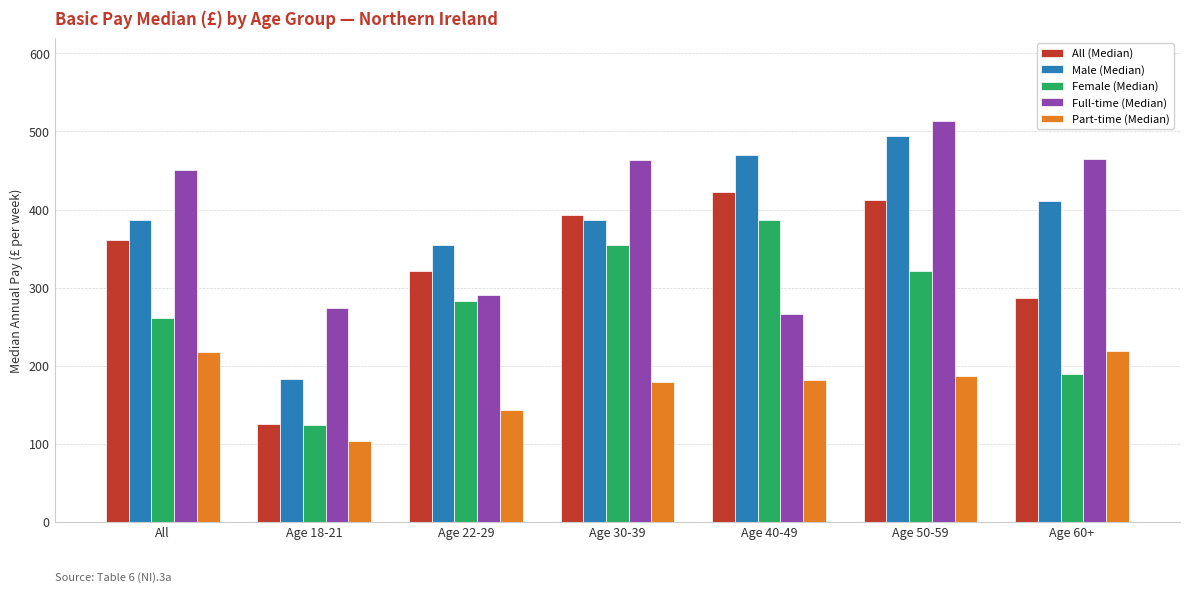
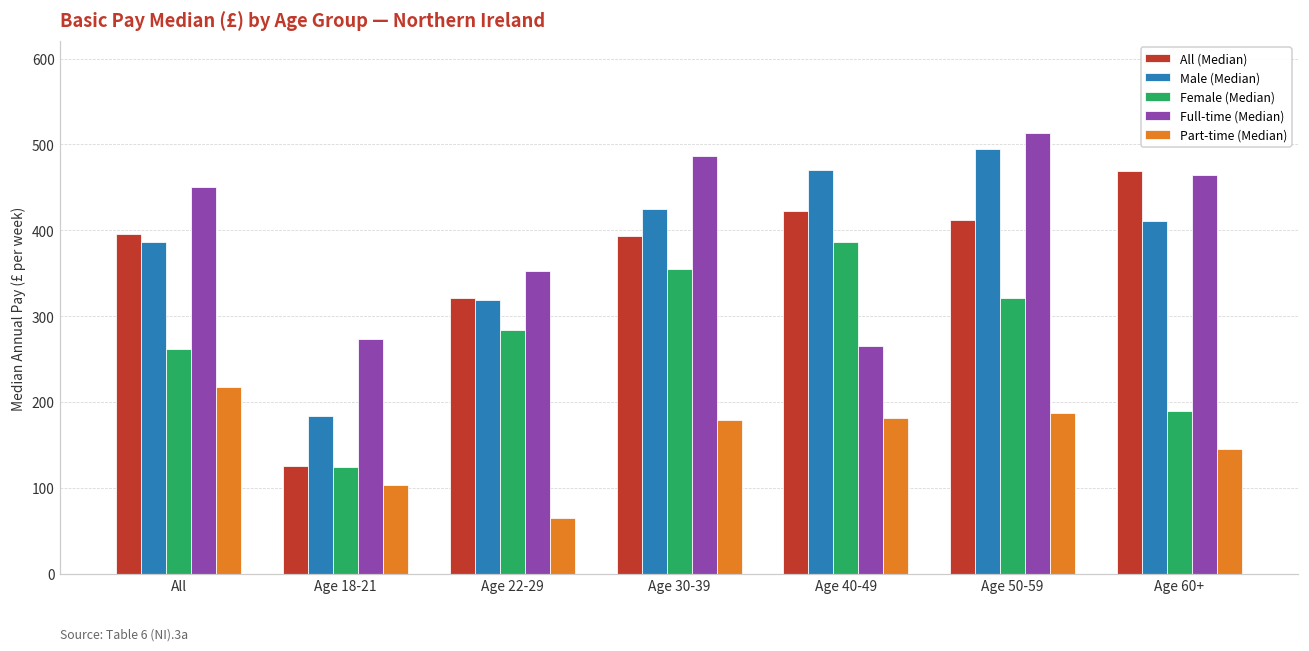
All (Median), All: 360 -> 400
Male (Median), Age 22-29: 350 -> 320
Full-time (Median), Age 22-29: 290 -> 350
Part-time (Median), Age 22-29: 140 -> 70
Male (Median), Age 30-39: 390 -> 420
Full-time (Median), Age 30-39: 460 -> 490
All (Median), Age 60+: 290 -> 470
Part-time (Median), Age 60+: 220 -> 140
